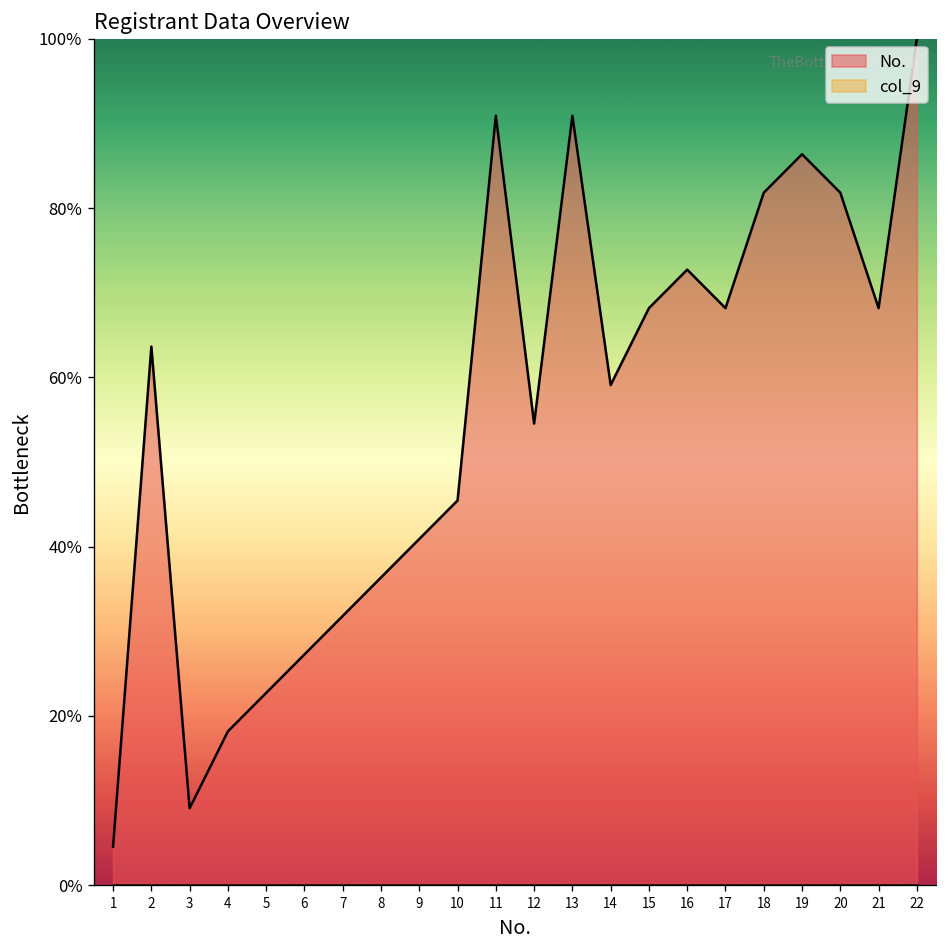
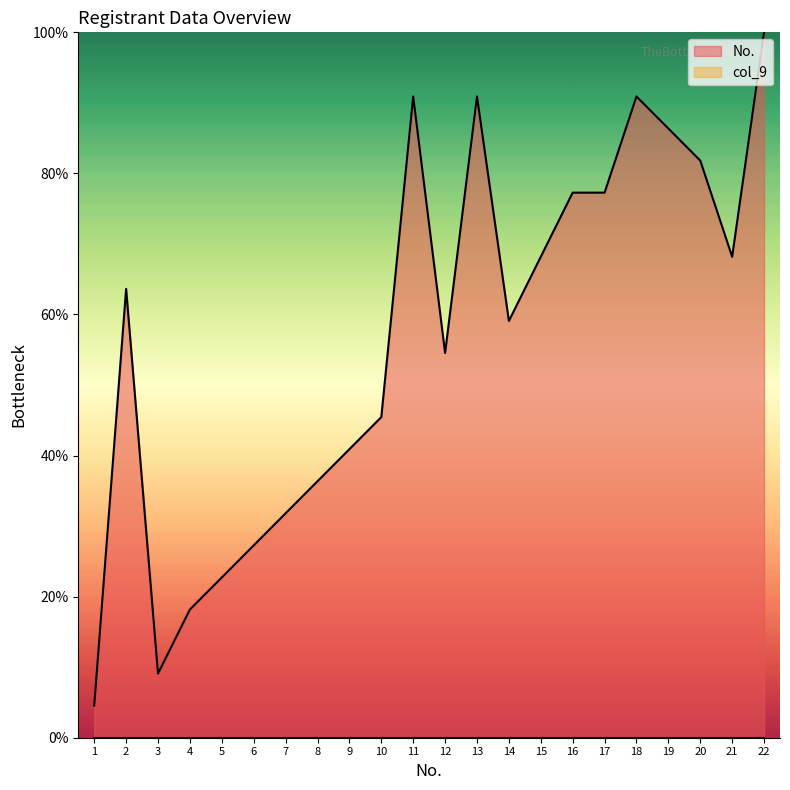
No., 16: 73% -> 77%
No., 17: 68% -> 77%
No., 18: 82% -> 91%
